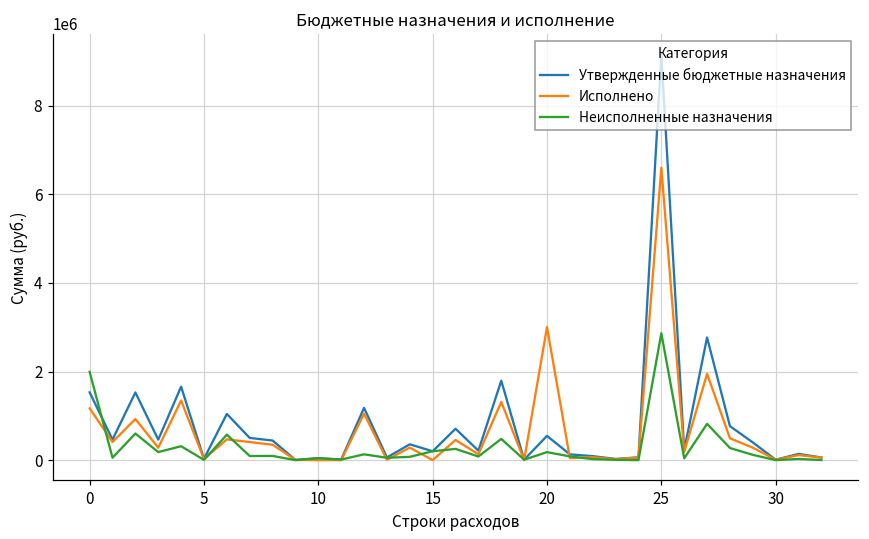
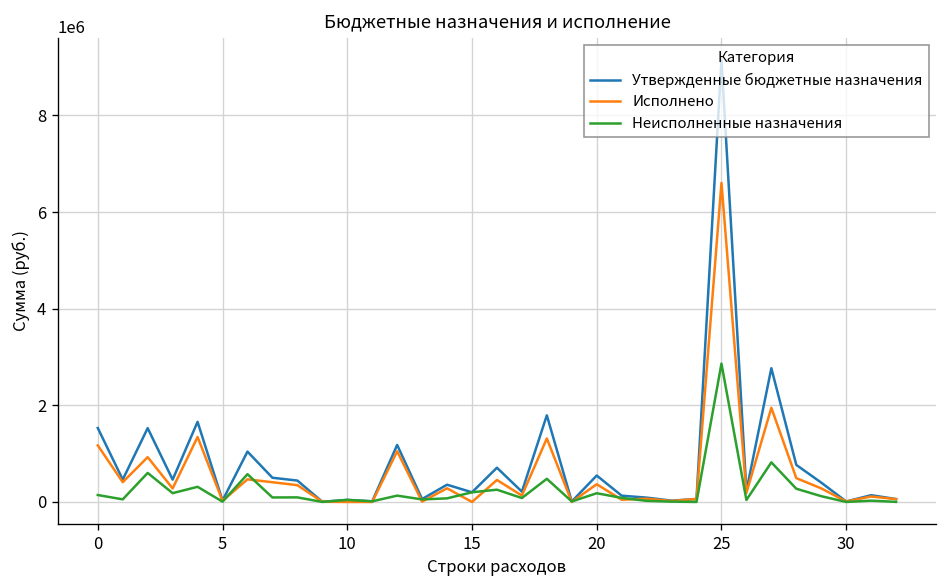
Неисполненные назначения, 0: 2000000 -> 100000
Исполнено, 20: 3000000 -> 400000
